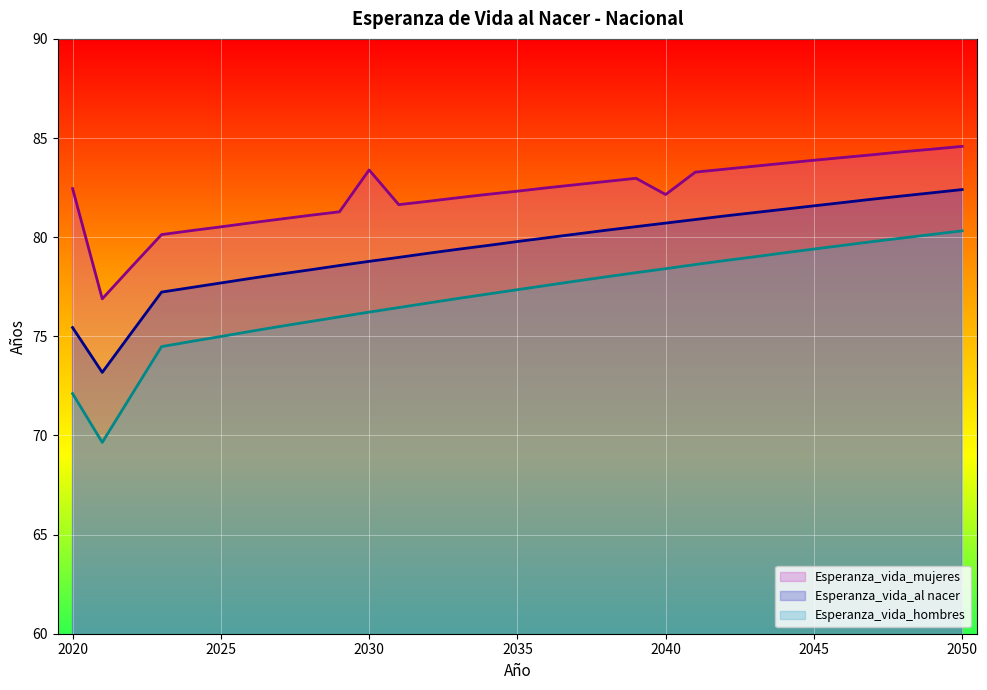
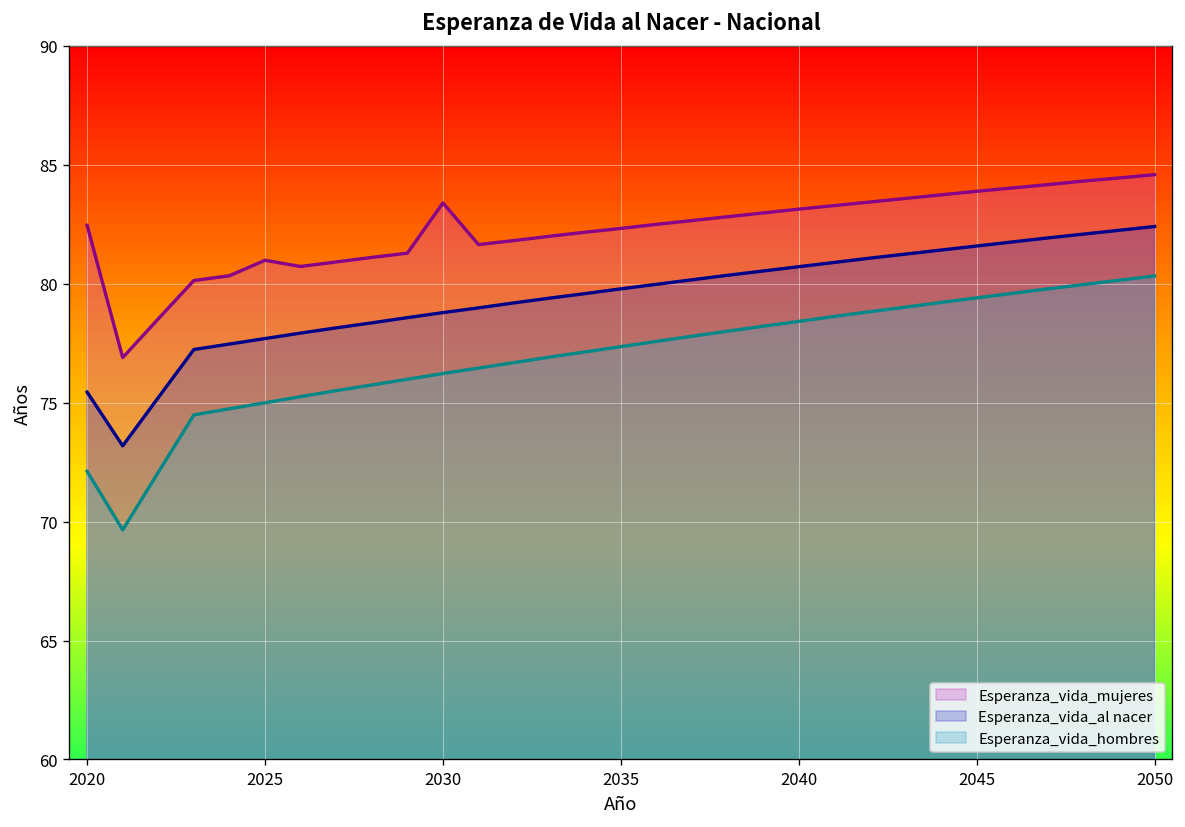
Esperanza_vida_mujeres, 2025: 80.5 -> 81.0
Esperanza_vida_mujeres, 2040: 82.2 -> 83.1
